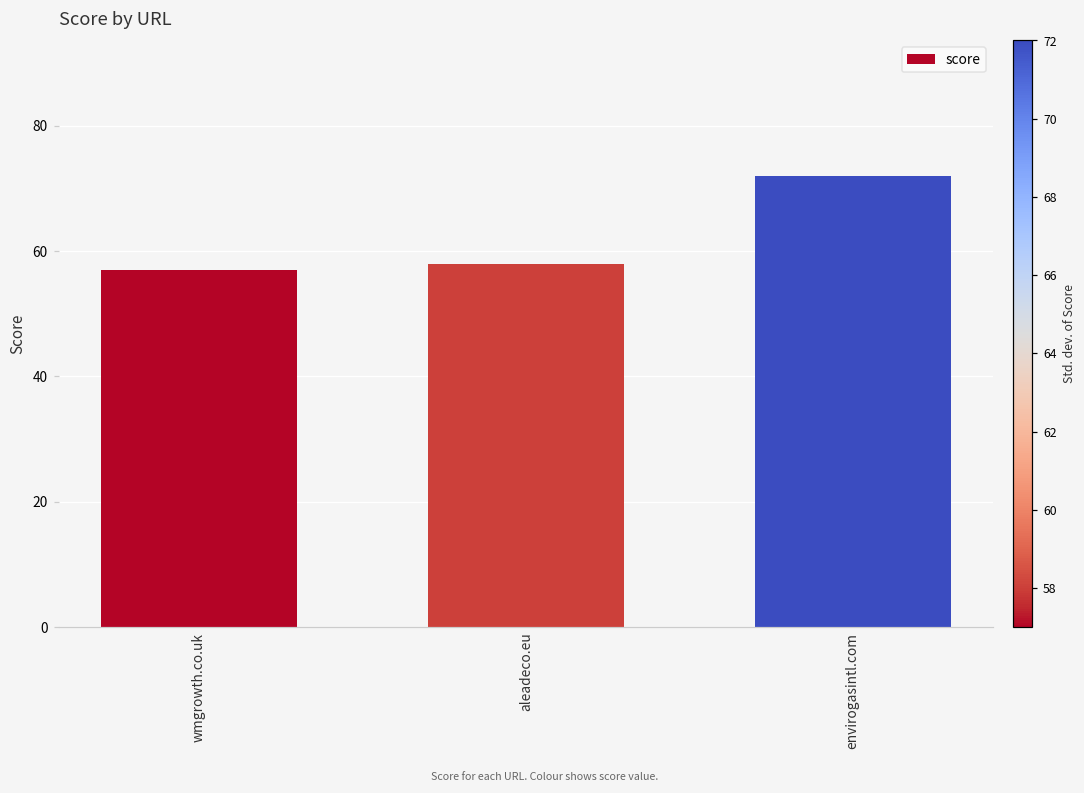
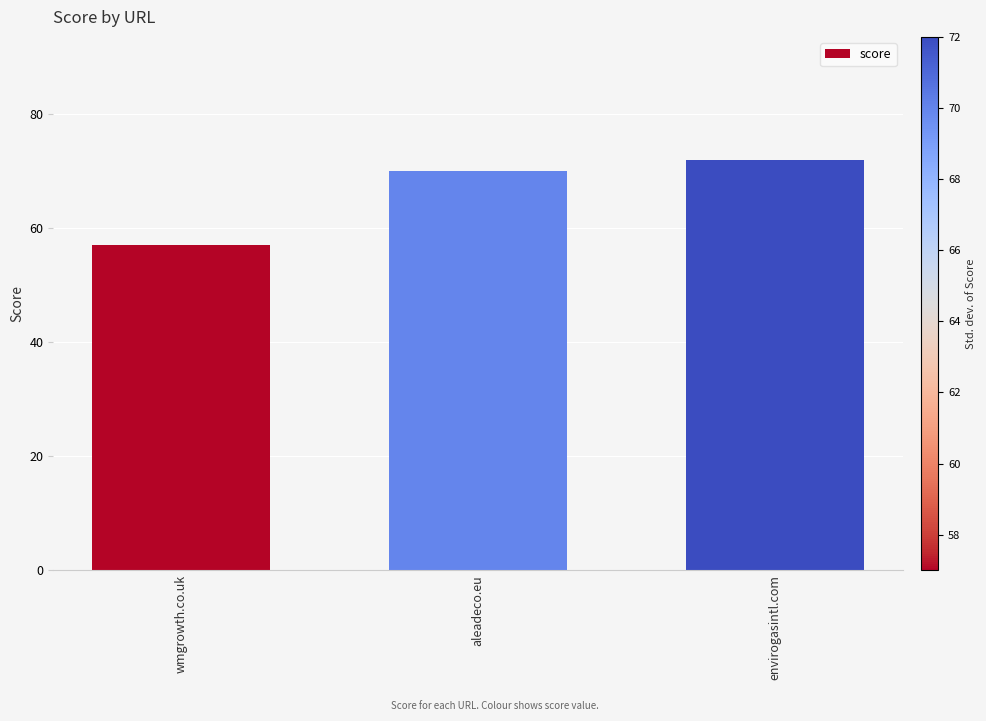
aleadeco.eu: 58 -> 70
